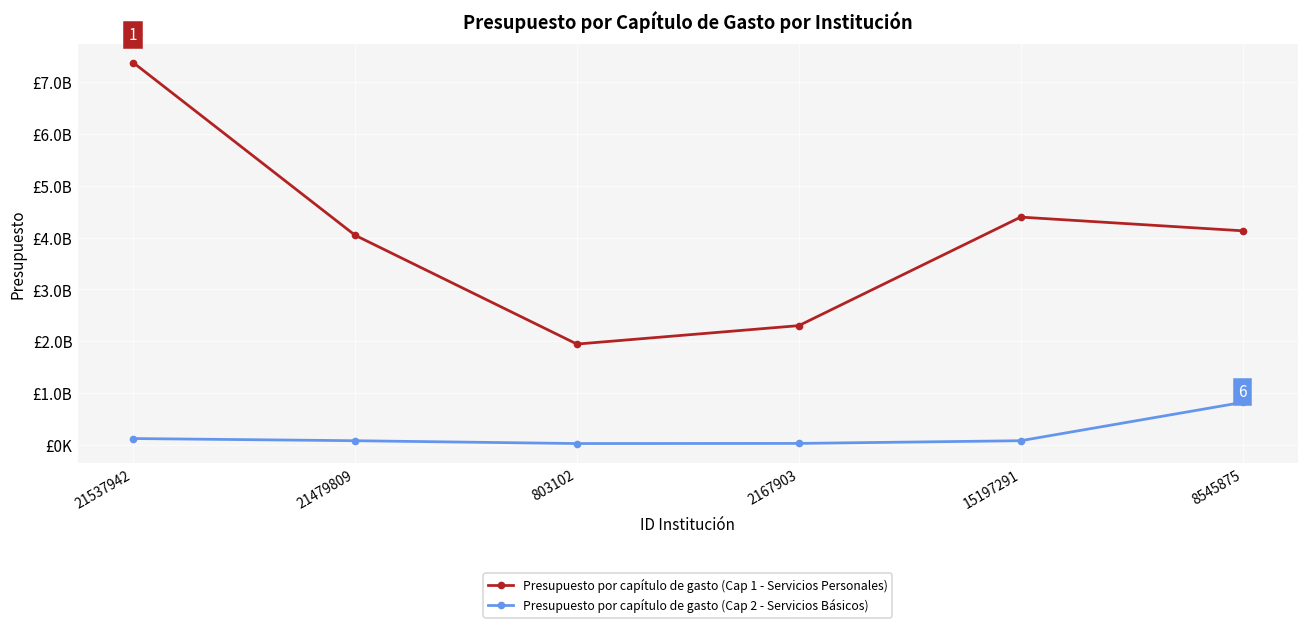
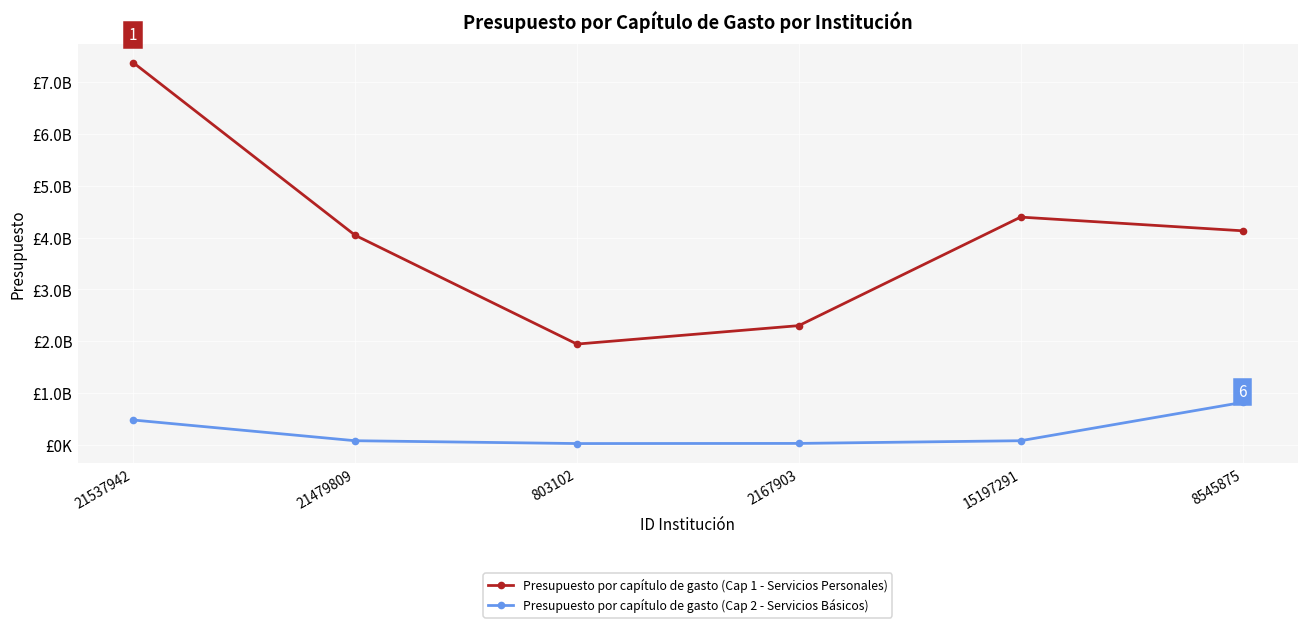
Presupuesto por capítulo de gasto (Cap 2 - Servicios Básicos), 21537942: £100000000 -> £500000000
